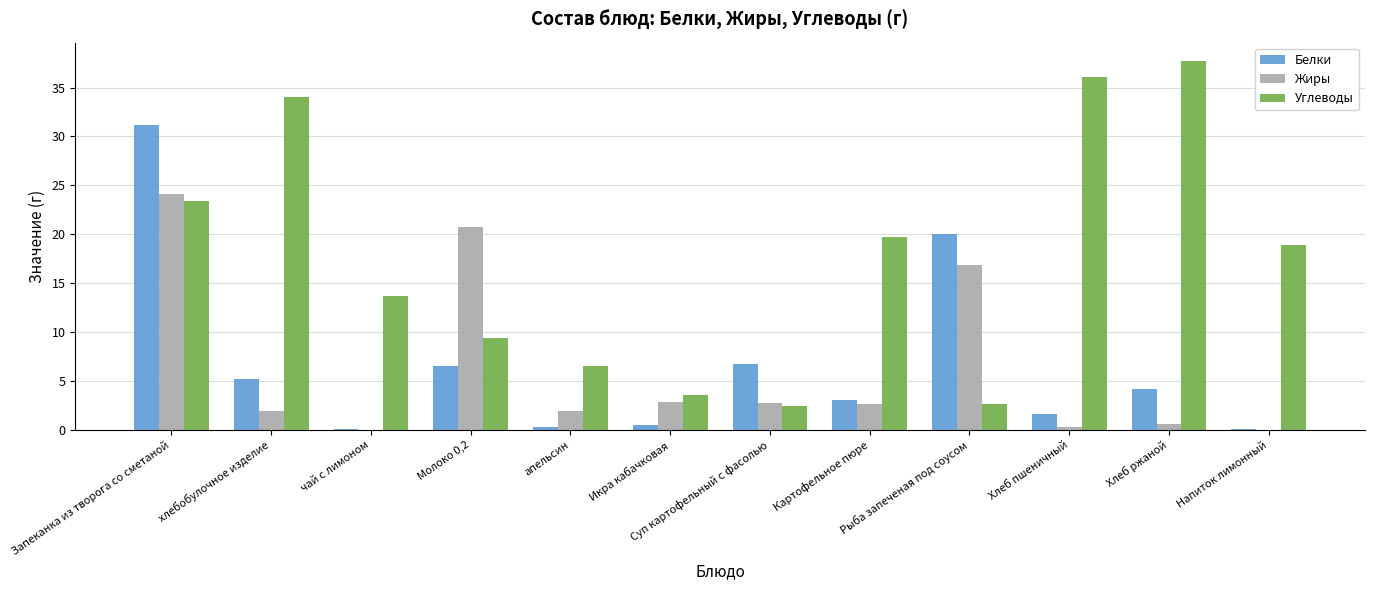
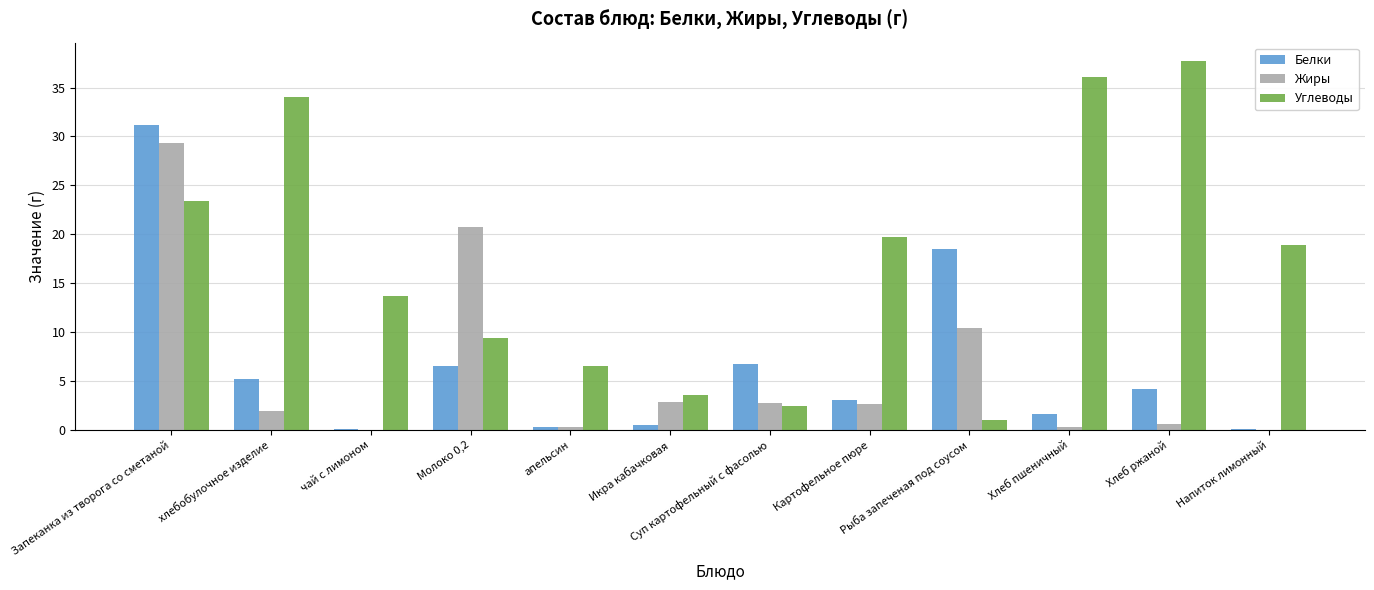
Жиры, Запеканка из творога со сметаной: 24 -> 29
Жиры, апельсин: 2 -> 0
Белки, Рыба запеченая под соусом: 20 -> 18
Жиры, Рыба запеченая под соусом: 17 -> 10
Углеводы, Рыба запеченая под соусом: 3 -> 1
